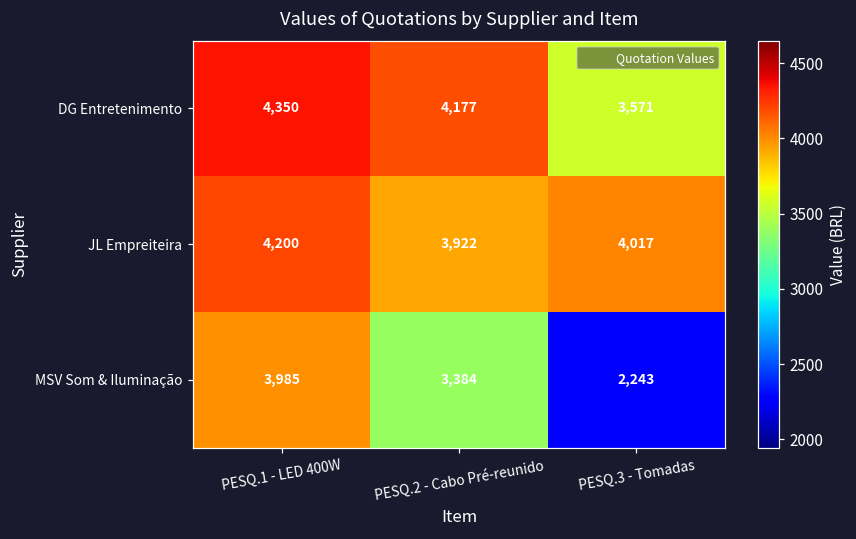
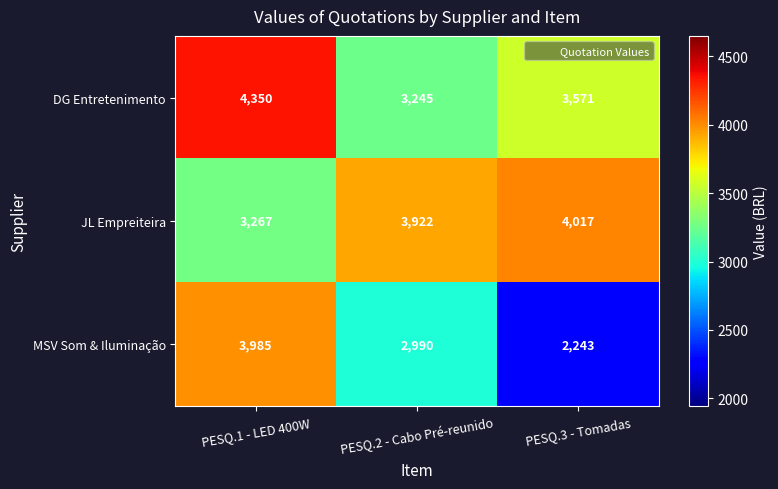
DG Entretenimento, PESQ.2 - Cabo Pré-reunido: 4,177 -> 3,245
JL Empreiteira, PESQ.1 - LED 400W: 4,200 -> 3,267
MSV Som & Iluminação, PESQ.2 - Cabo Pré-reunido: 3,384 -> 2,990
